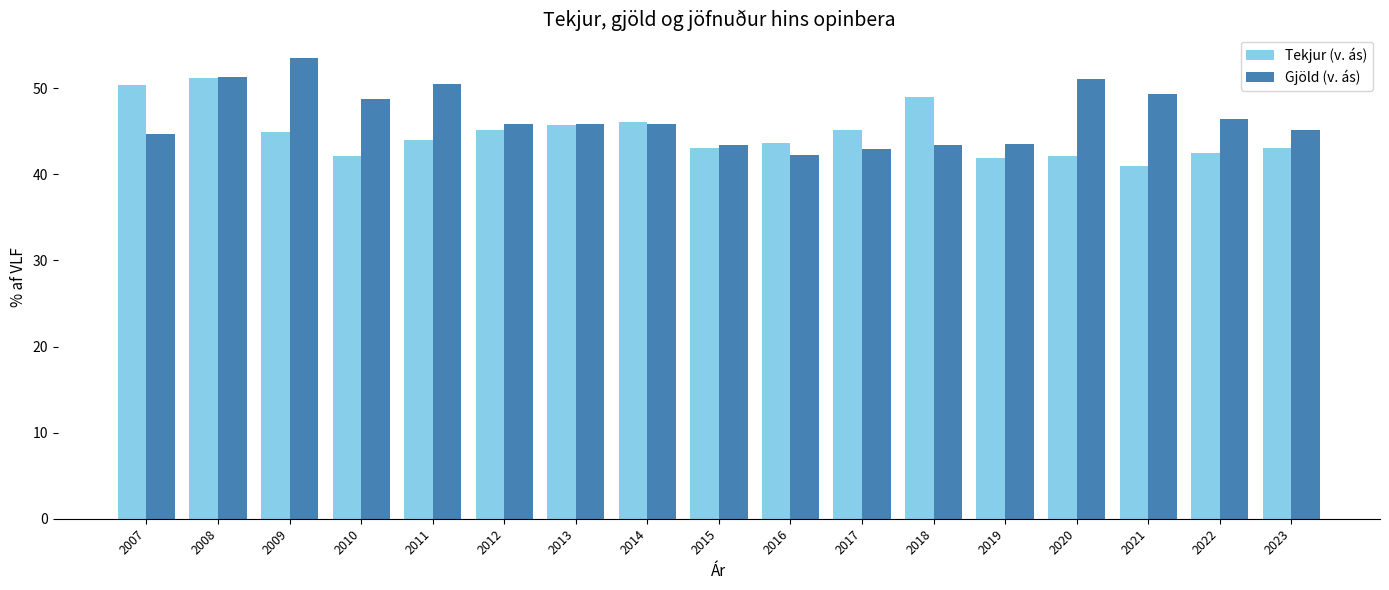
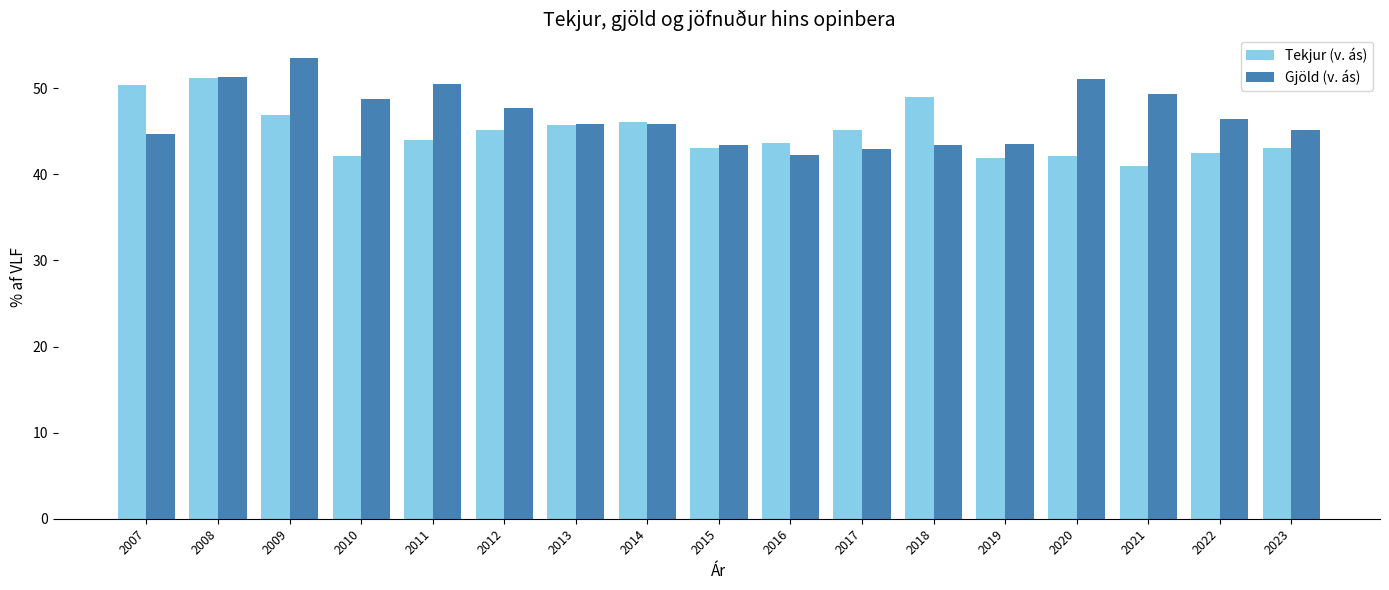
Tekjur (v. ás), 2009: 45 -> 47
Gjöld (v. ás), 2012: 46 -> 48
